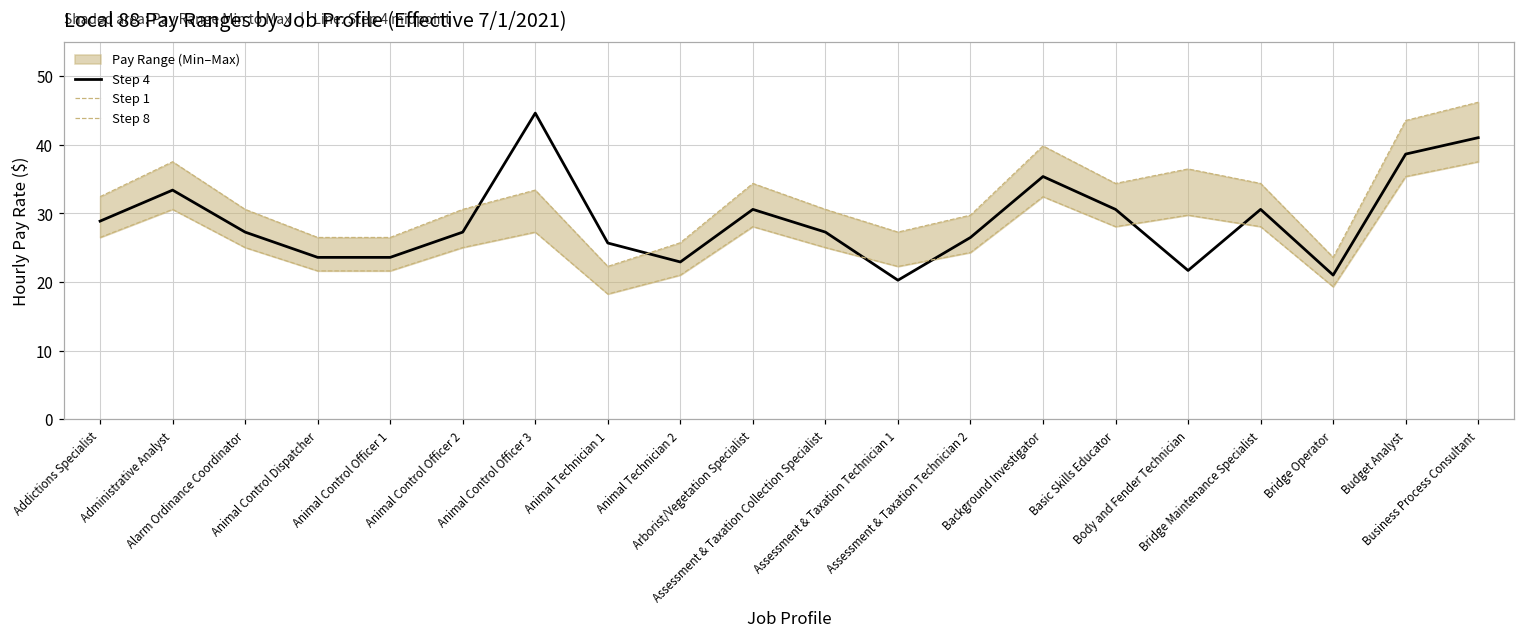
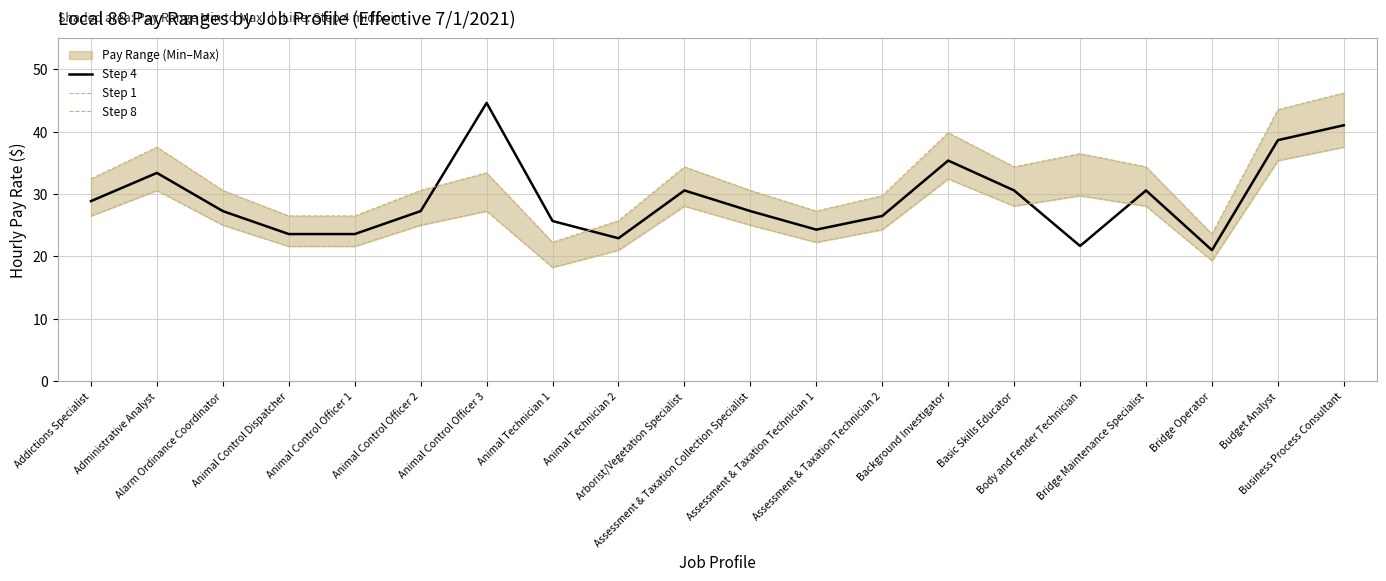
Step 4, Assessment & Taxation Technician 1: 20 -> 24
